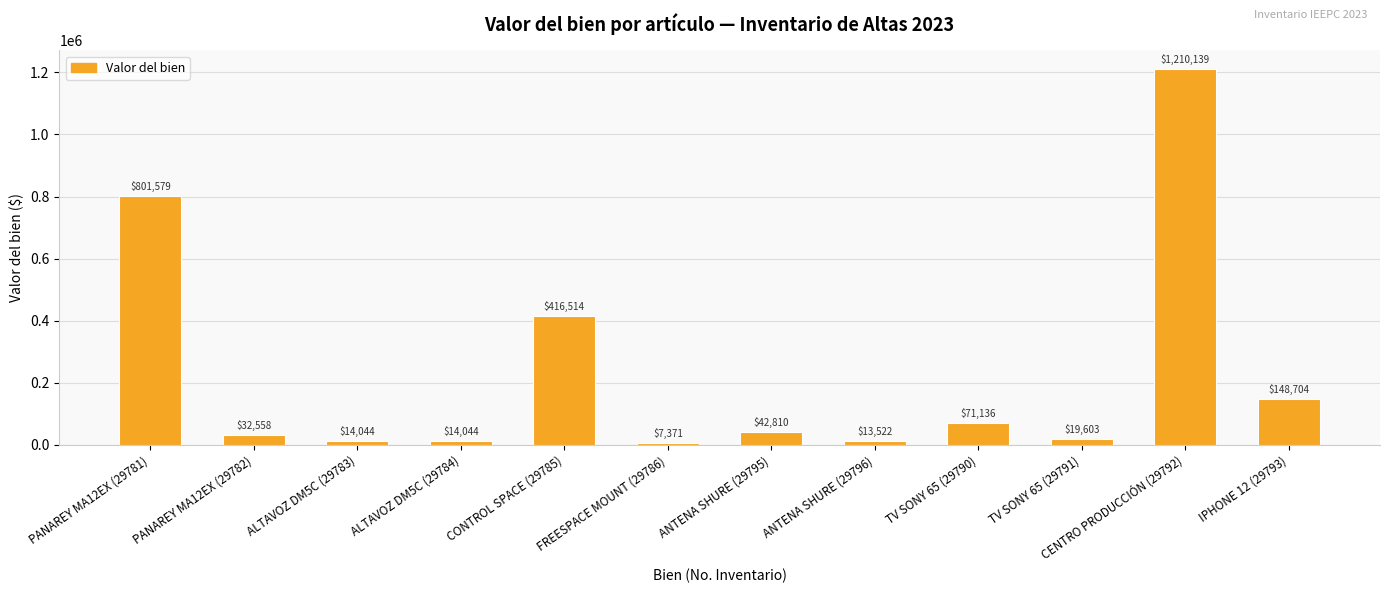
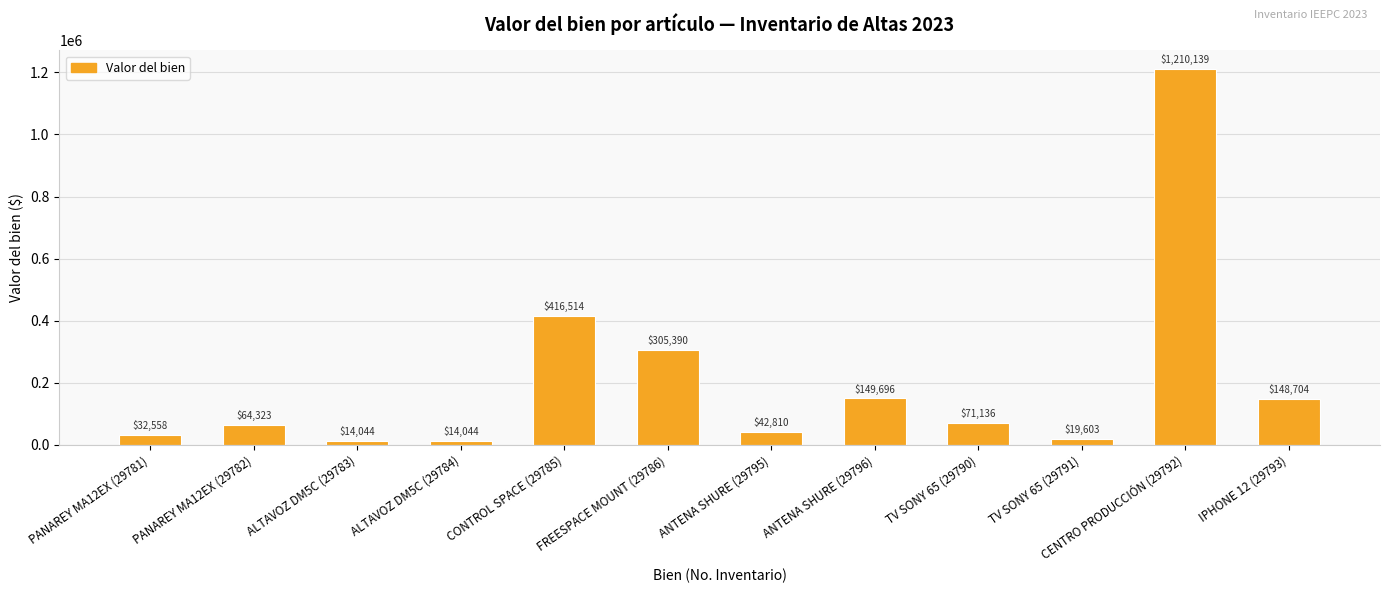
PANAREY MA12EX (29781): $801,579 -> $32,558
PANAREY MA12EX (29782): $32,558 -> $64,323
FREESPACE MOUNT (29786): $7,371 -> $305,390
ANTENA SHURE (29796): $13,522 -> $149,696
